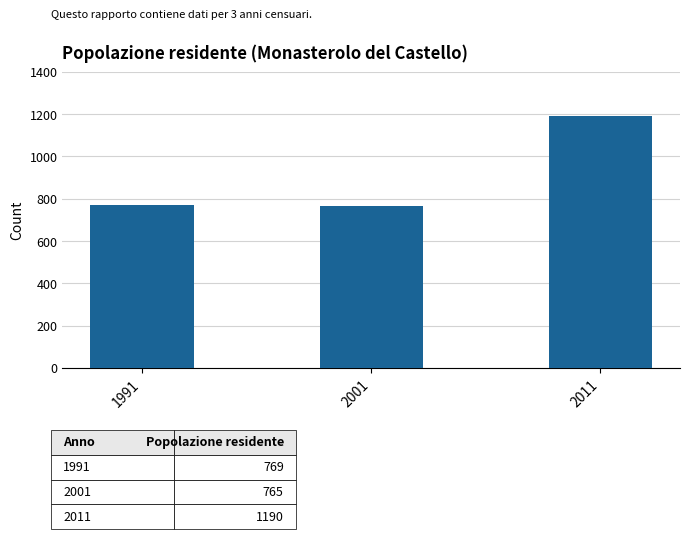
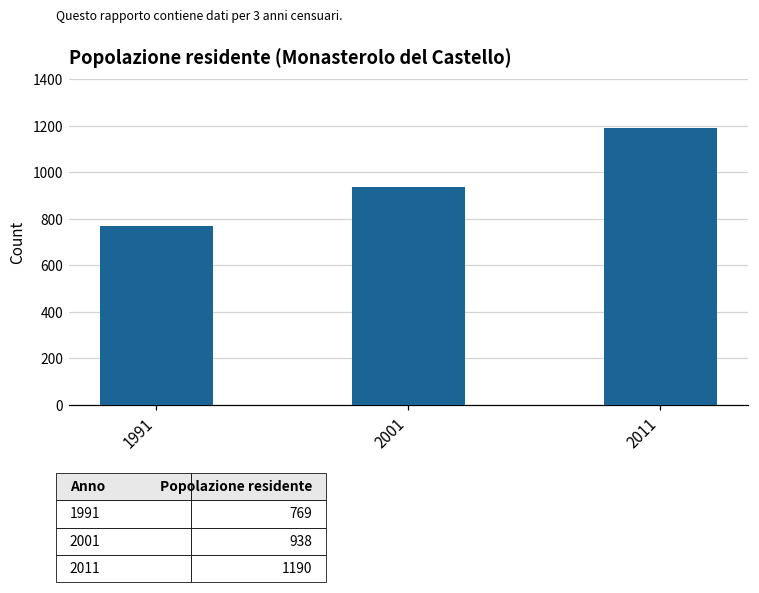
2001: 765 -> 938
